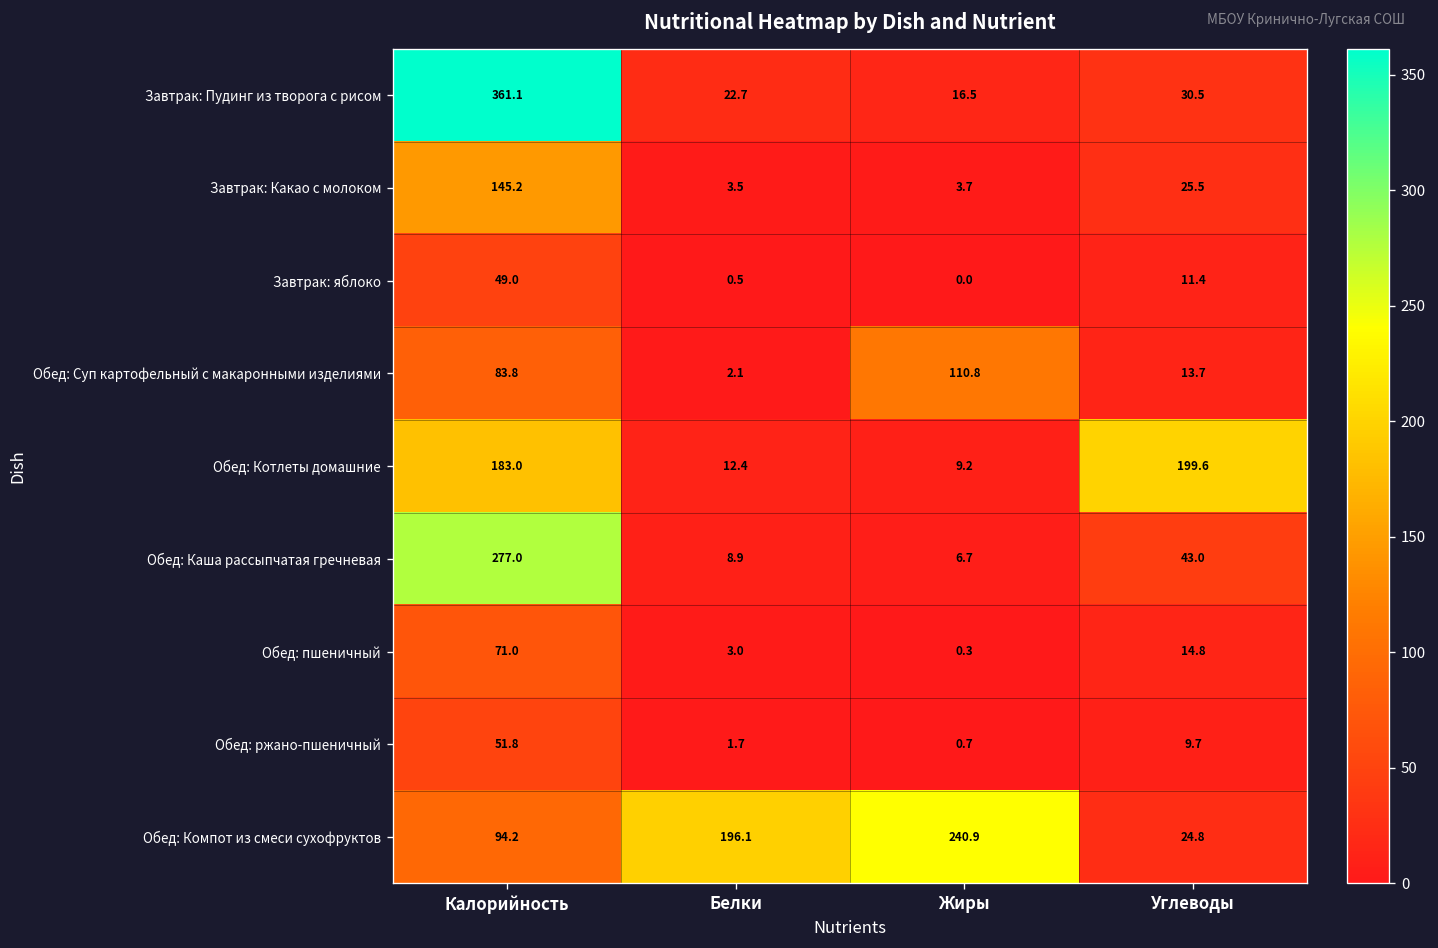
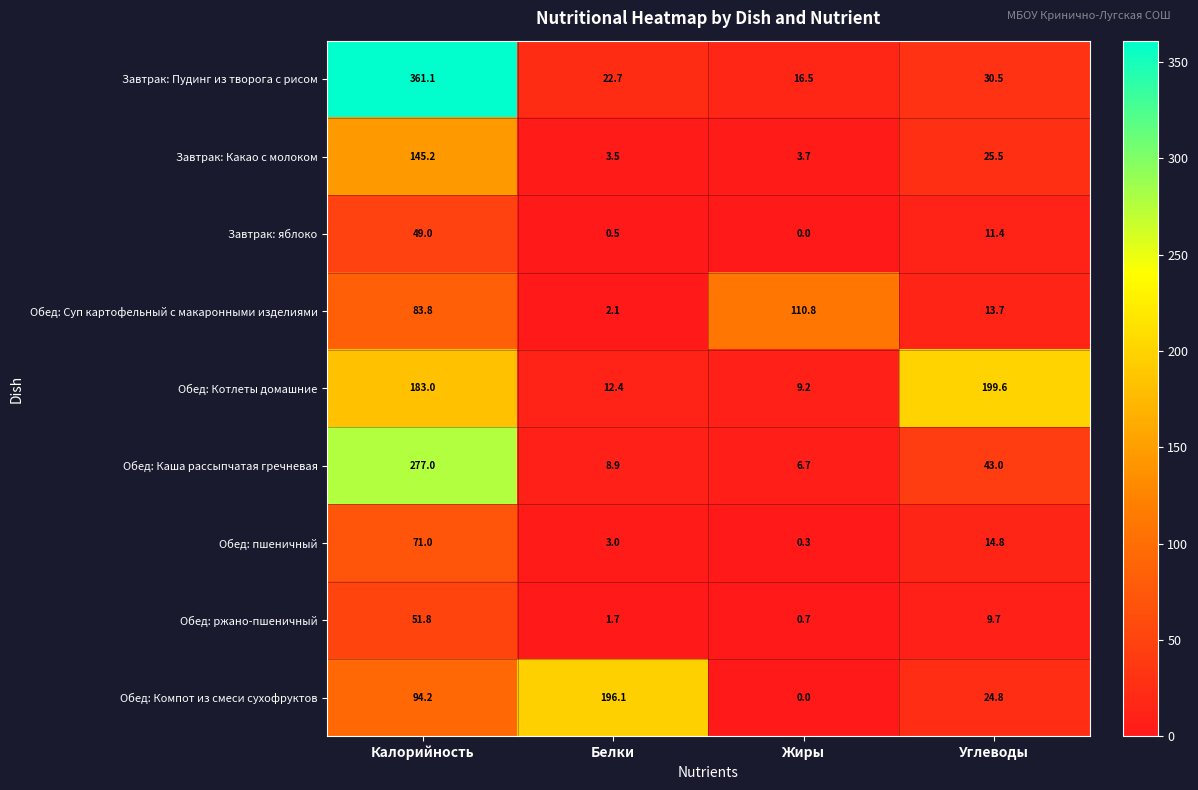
Обед: Компот из смеси сухофруктов, Жиры: 240.9 -> 0.0
